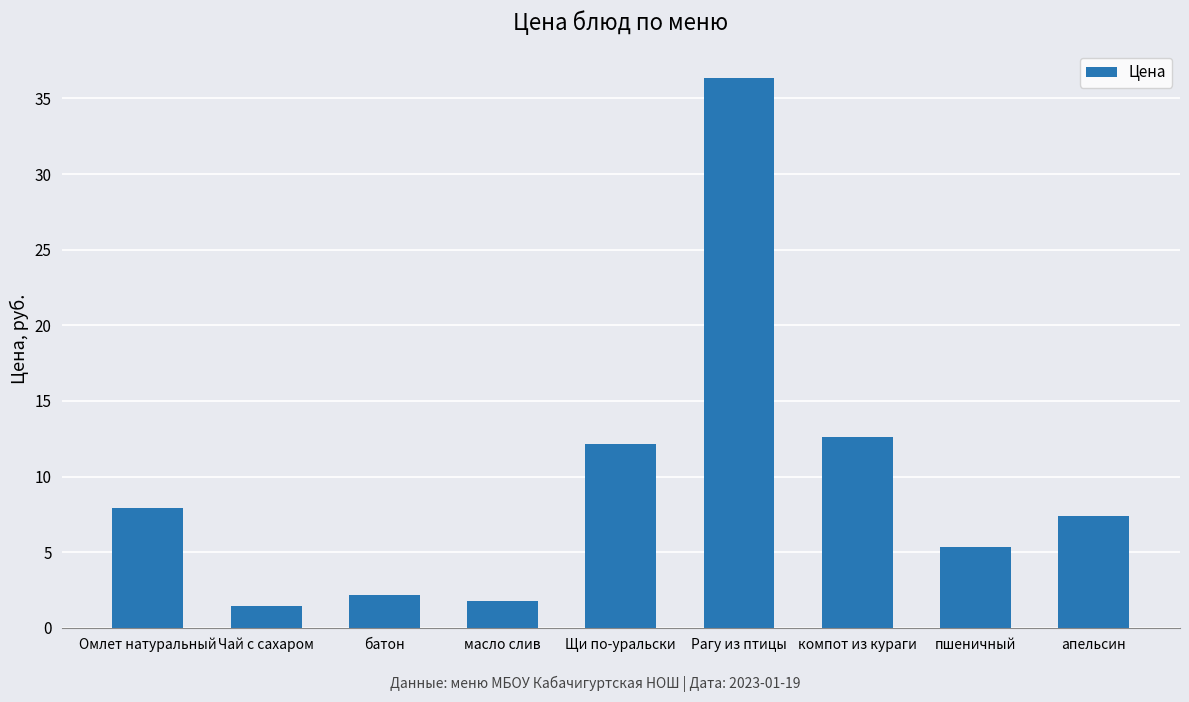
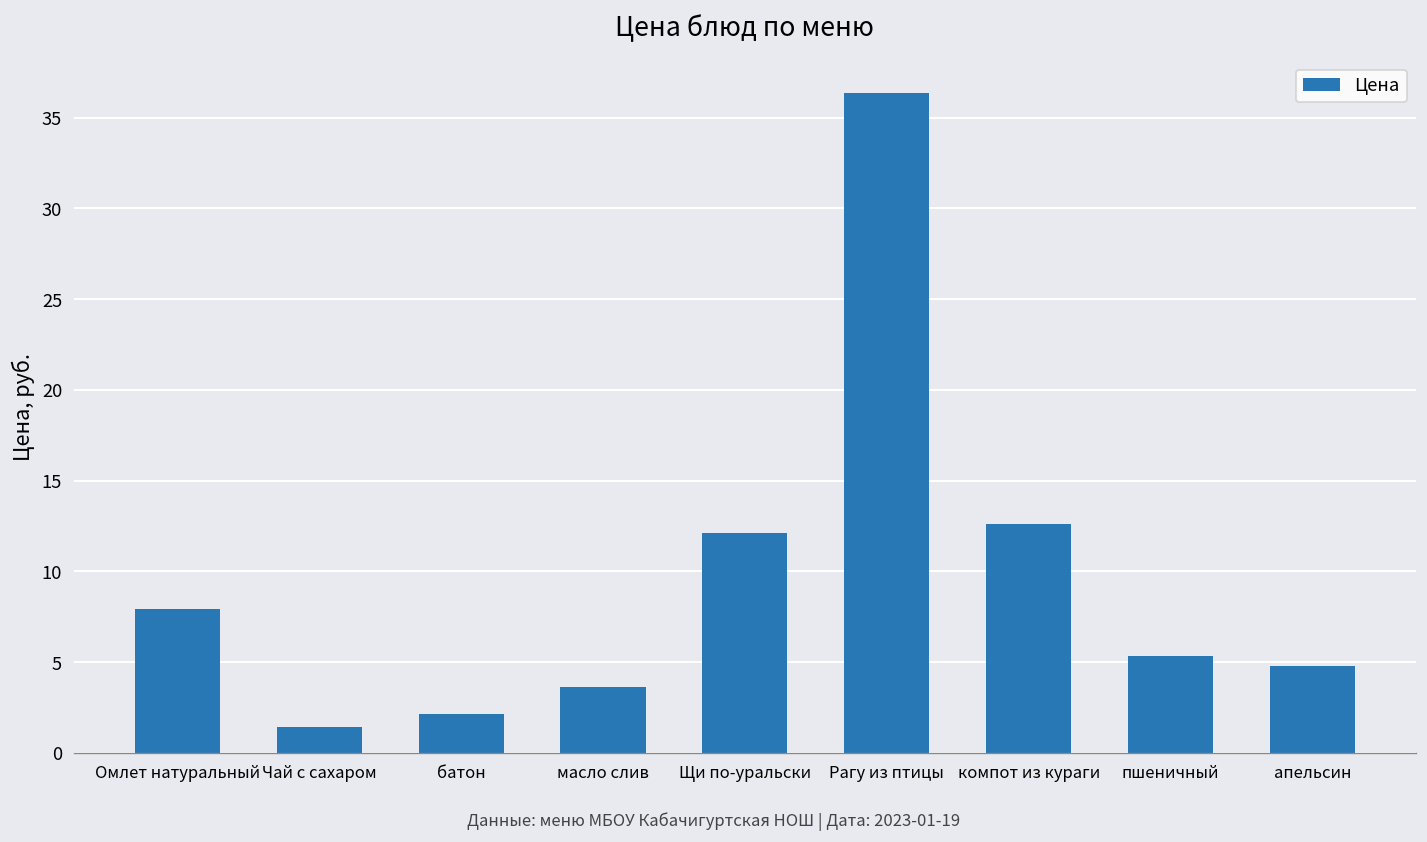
масло слив: 1.8 -> 3.6
апельсин: 7.4 -> 4.8
